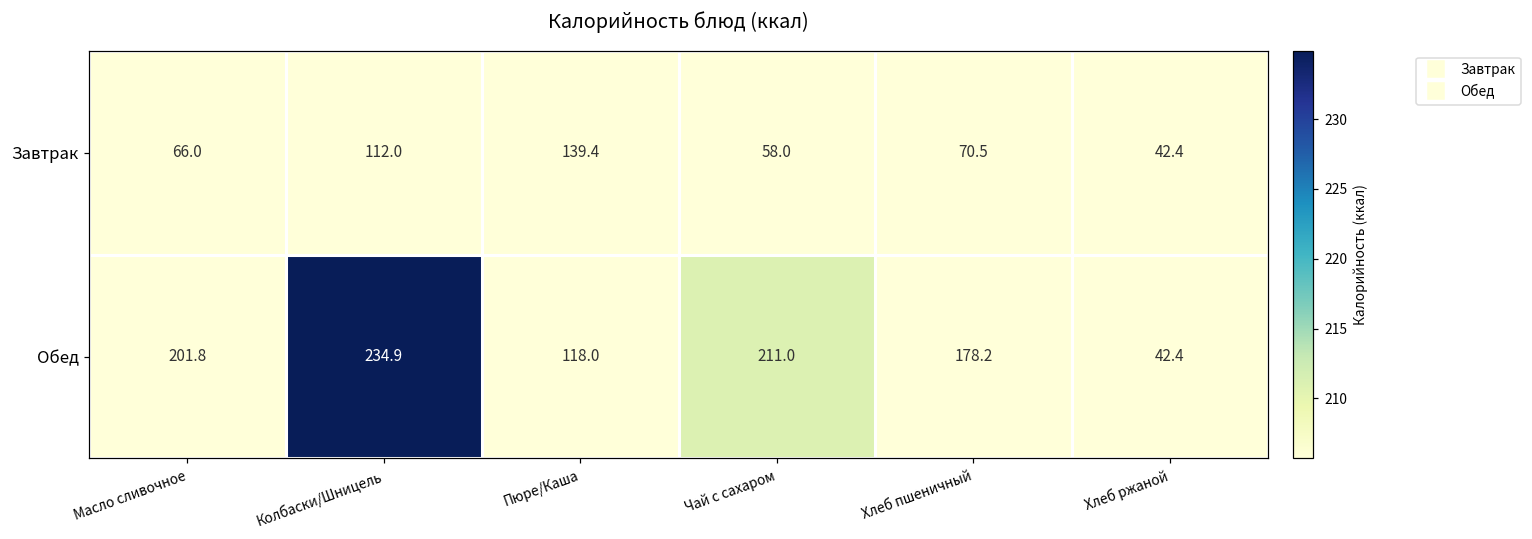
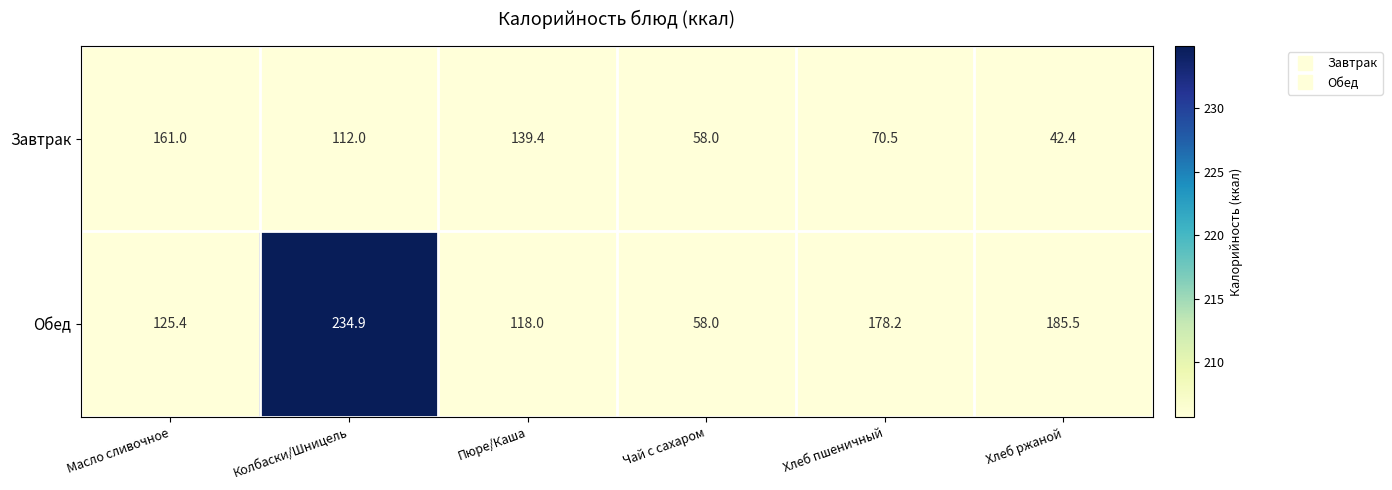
Завтрак, Масло сливочное: 66.0 -> 161.0
Обед, Масло сливочное: 201.8 -> 125.4
Обед, Чай с сахаром: 211.0 -> 58.0
Обед, Хлеб ржаной: 42.4 -> 185.5
